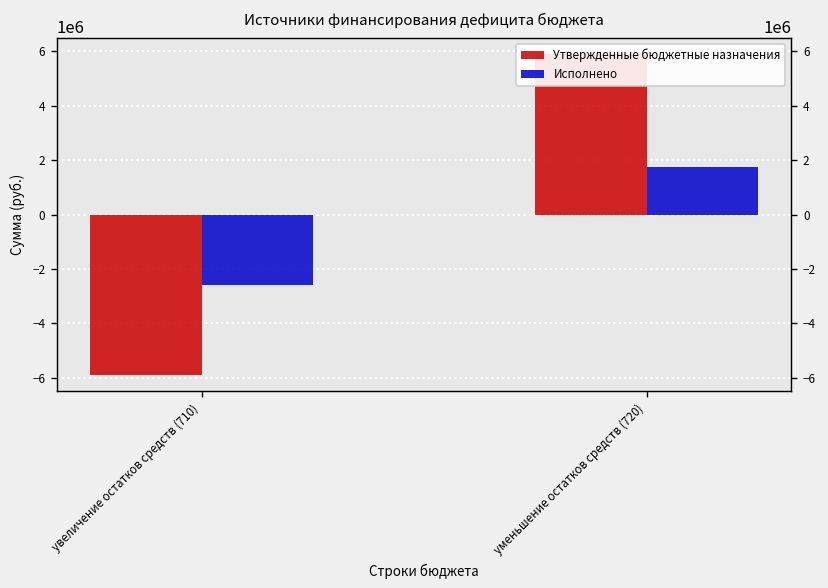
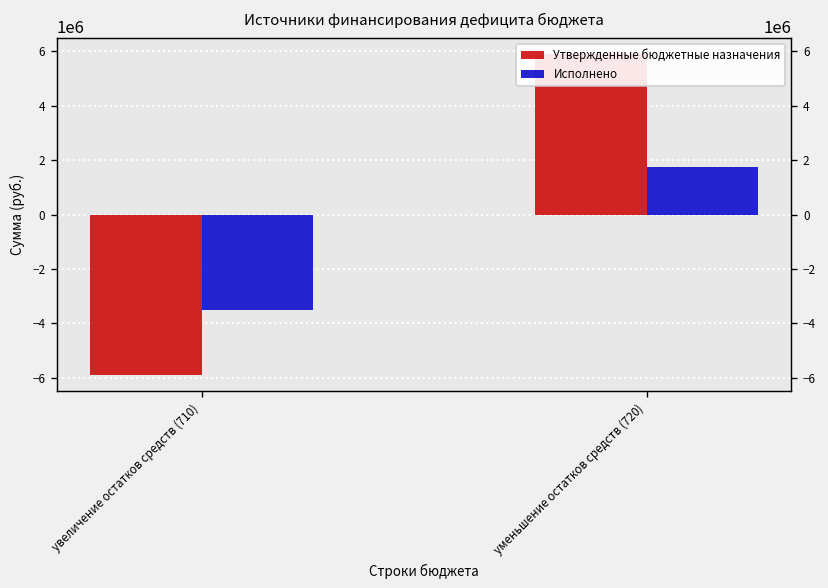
Исполнено, увеличение остатков средств (710): -2600000 -> -3500000
